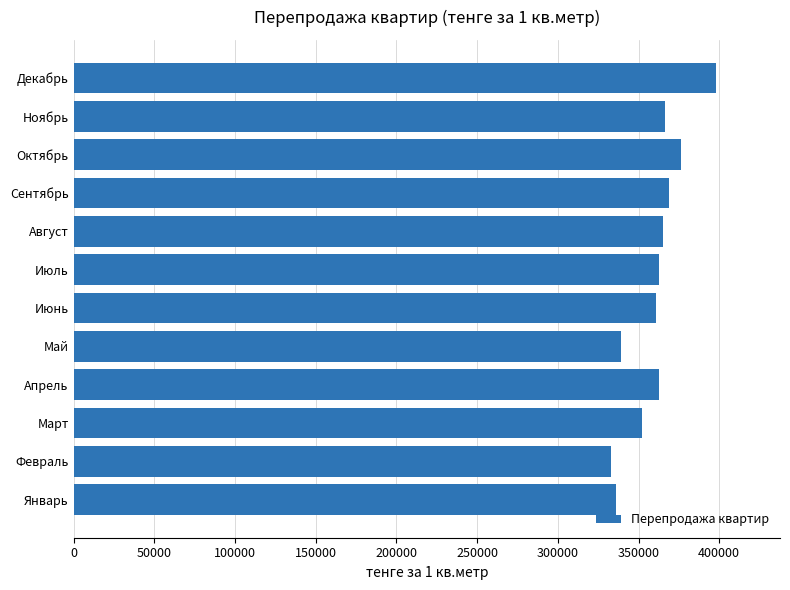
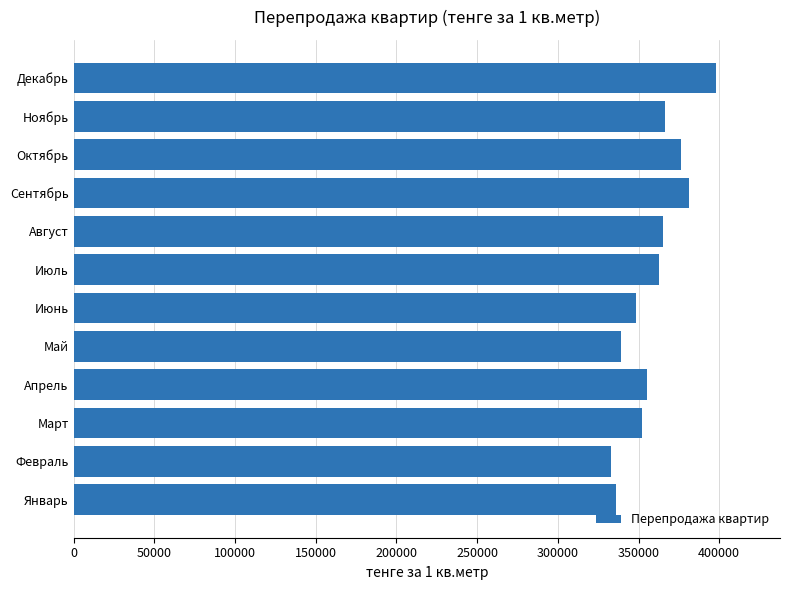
Сентябрь: 369000 -> 381000
Июнь: 361000 -> 348000
Апрель: 363000 -> 355000
